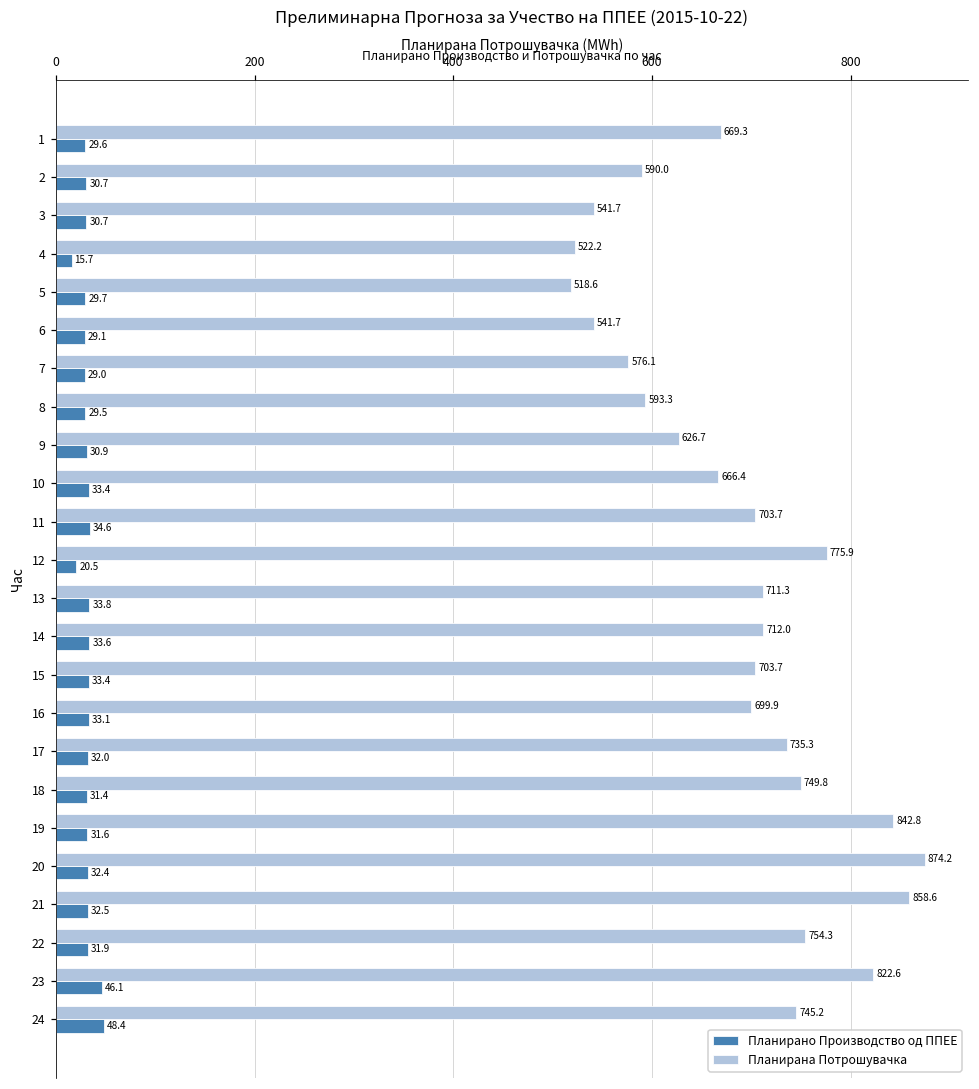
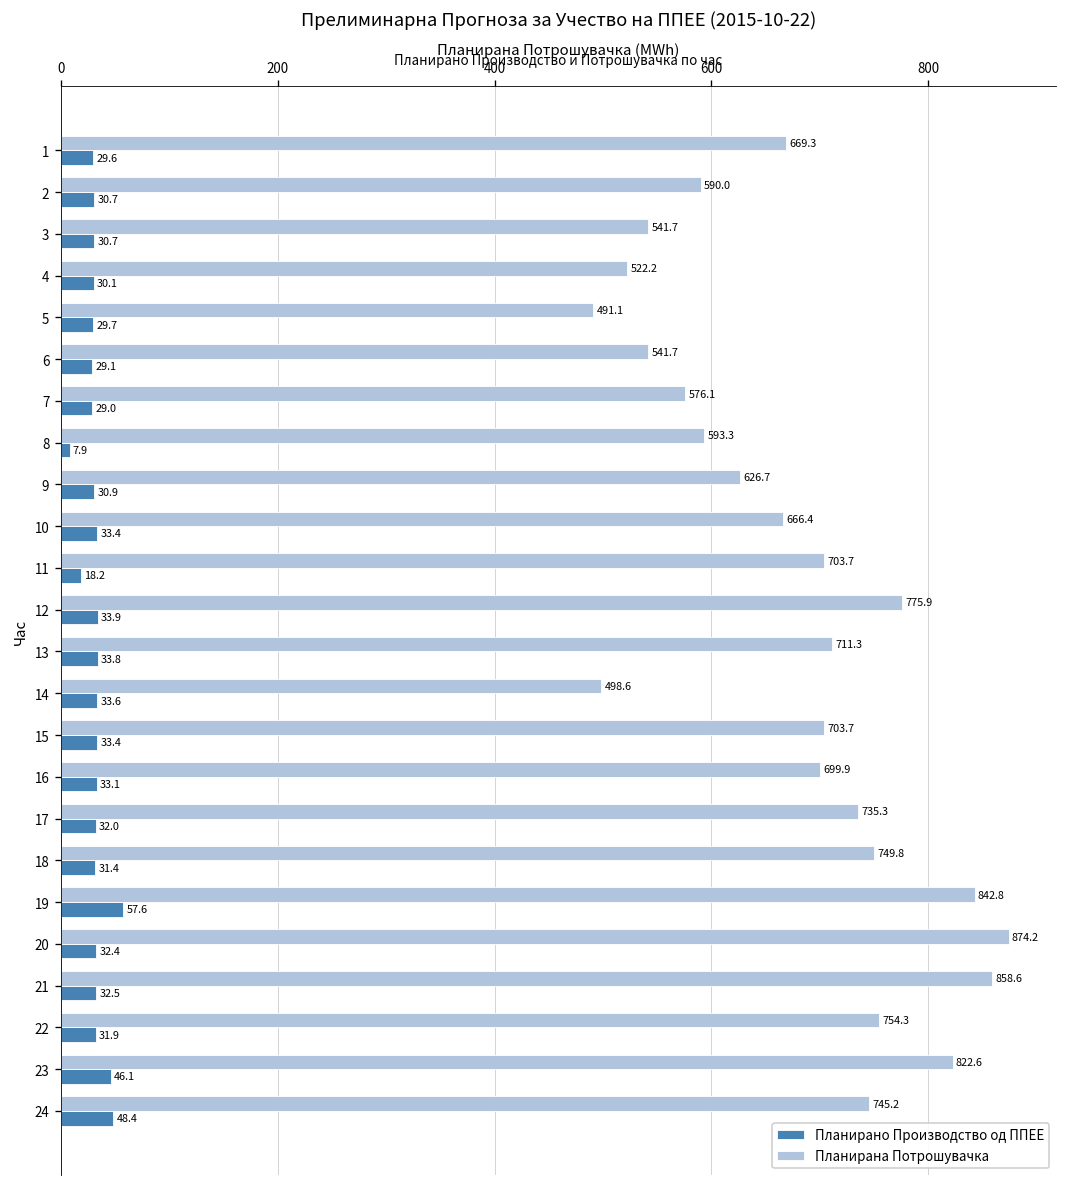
Планирано Производство од ППЕЕ, 4: 15.7 -> 30.1
Планирана Потрошувачка, 5: 518.6 -> 491.1
Планирано Производство од ППЕЕ, 8: 29.5 -> 7.9
Планирано Производство од ППЕЕ, 11: 34.6 -> 18.2
Планирано Производство од ППЕЕ, 12: 20.5 -> 33.9
Планирана Потрошувачка, 14: 712.0 -> 498.6
Планирано Производство од ППЕЕ, 19: 31.6 -> 57.6
